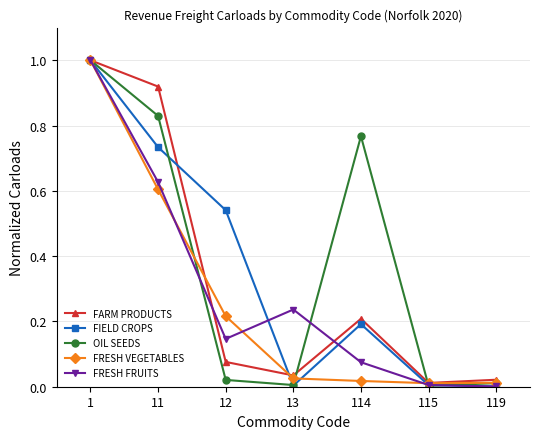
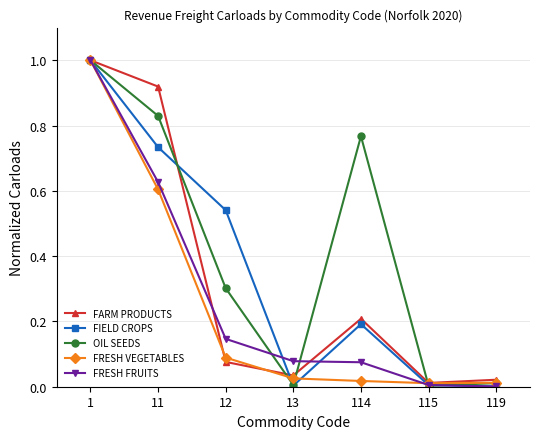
OIL SEEDS, 12: 0.02 -> 0.30
FRESH VEGETABLES, 12: 0.22 -> 0.09
FRESH FRUITS, 13: 0.24 -> 0.08
